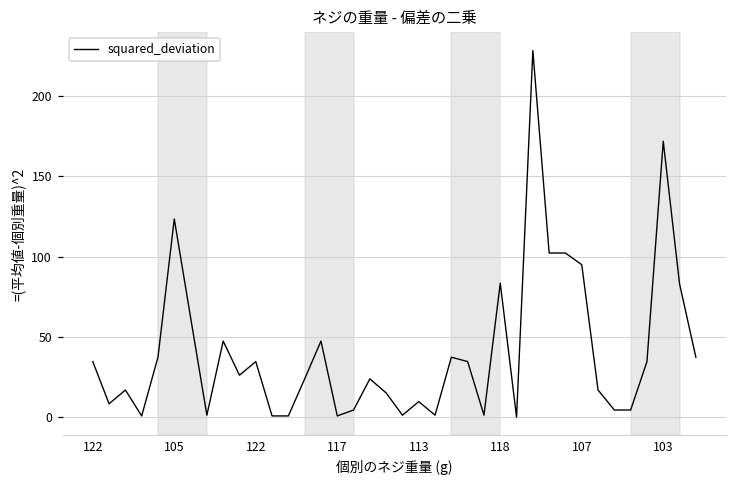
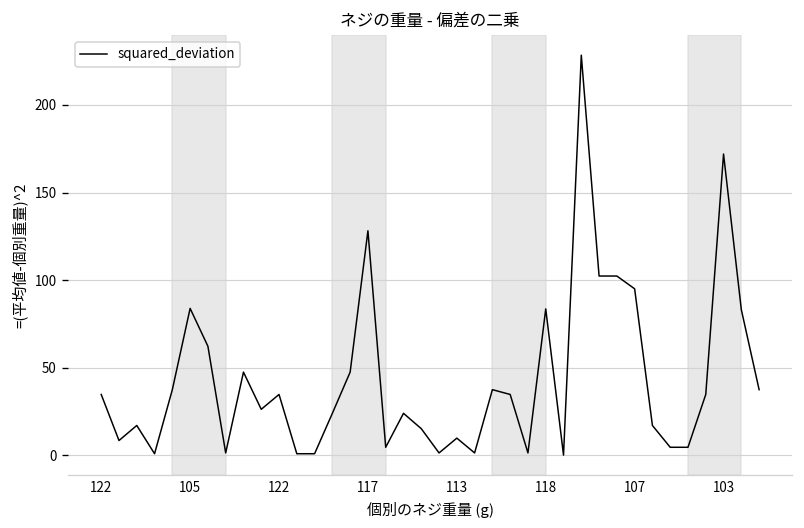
105: 124 -> 84
117: 1 -> 128
